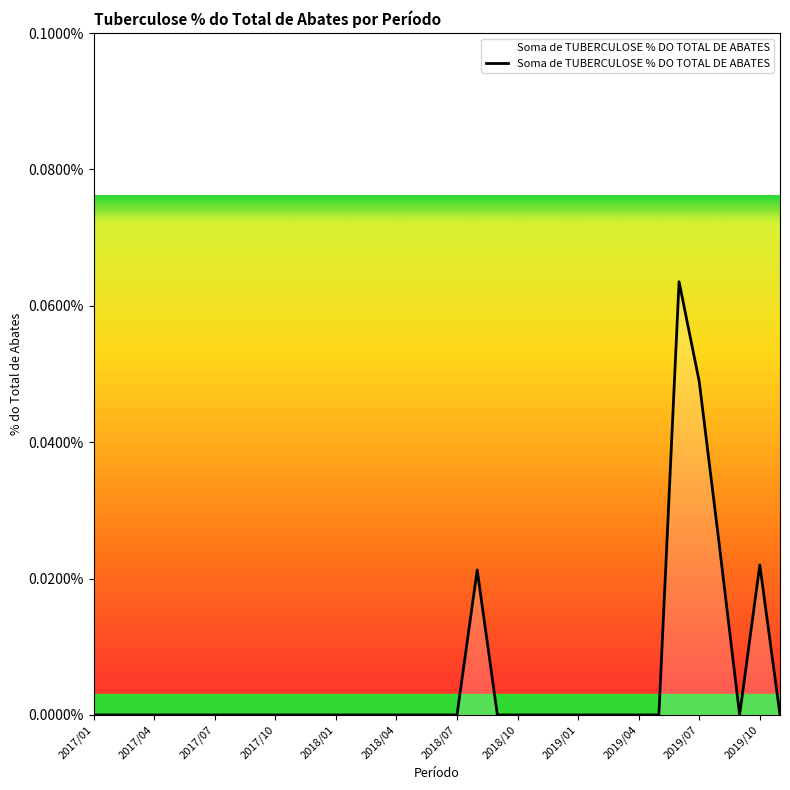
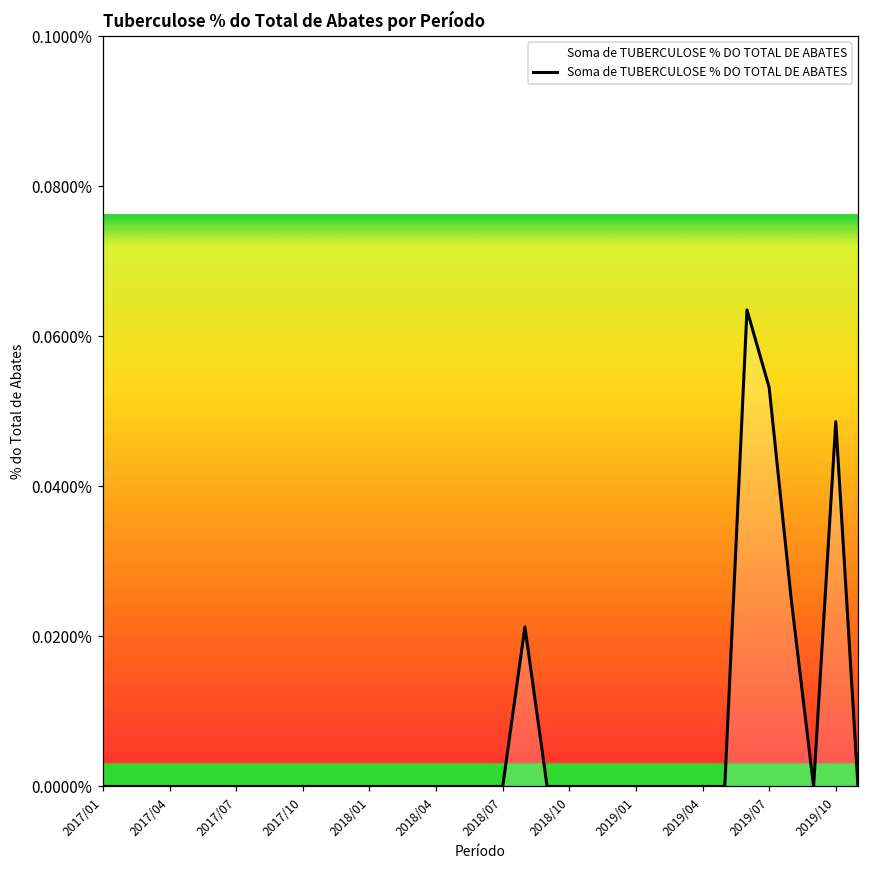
2019/07: 0.049% -> 0.053%
2019/10: 0.022% -> 0.049%
